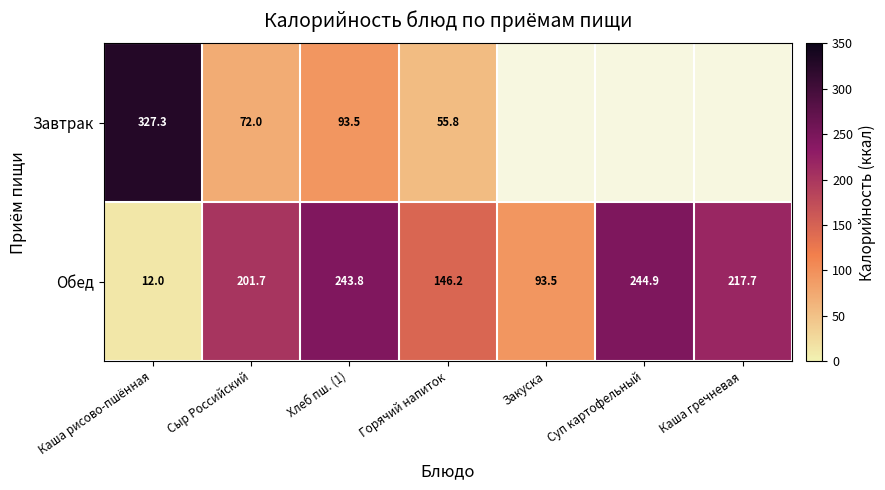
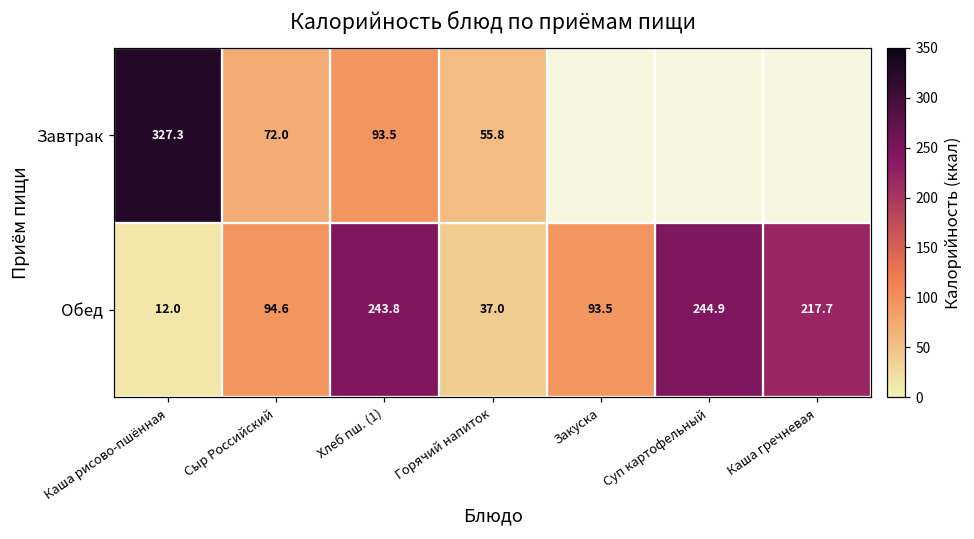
Обед, Сыр Российский: 201.7 -> 94.6
Обед, Горячий напиток: 146.2 -> 37.0
